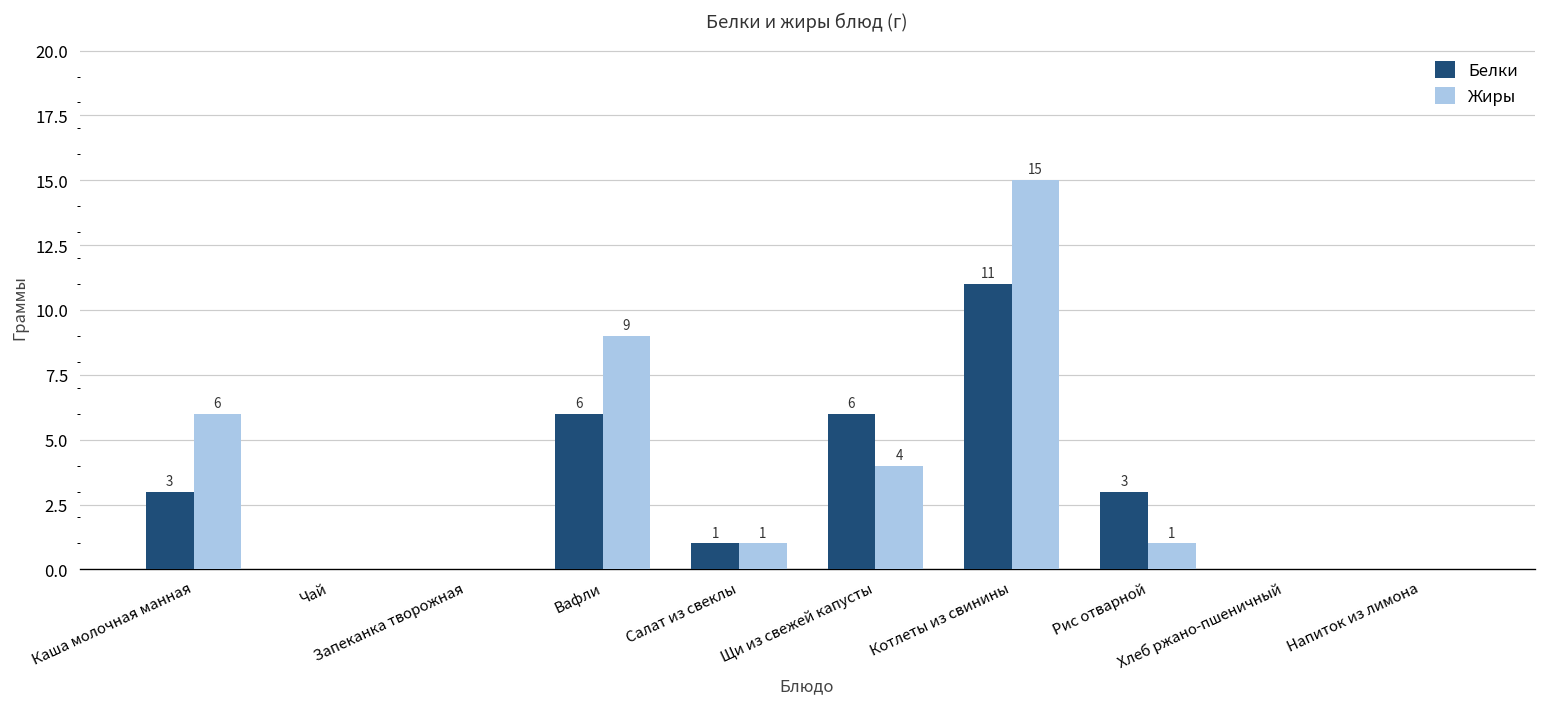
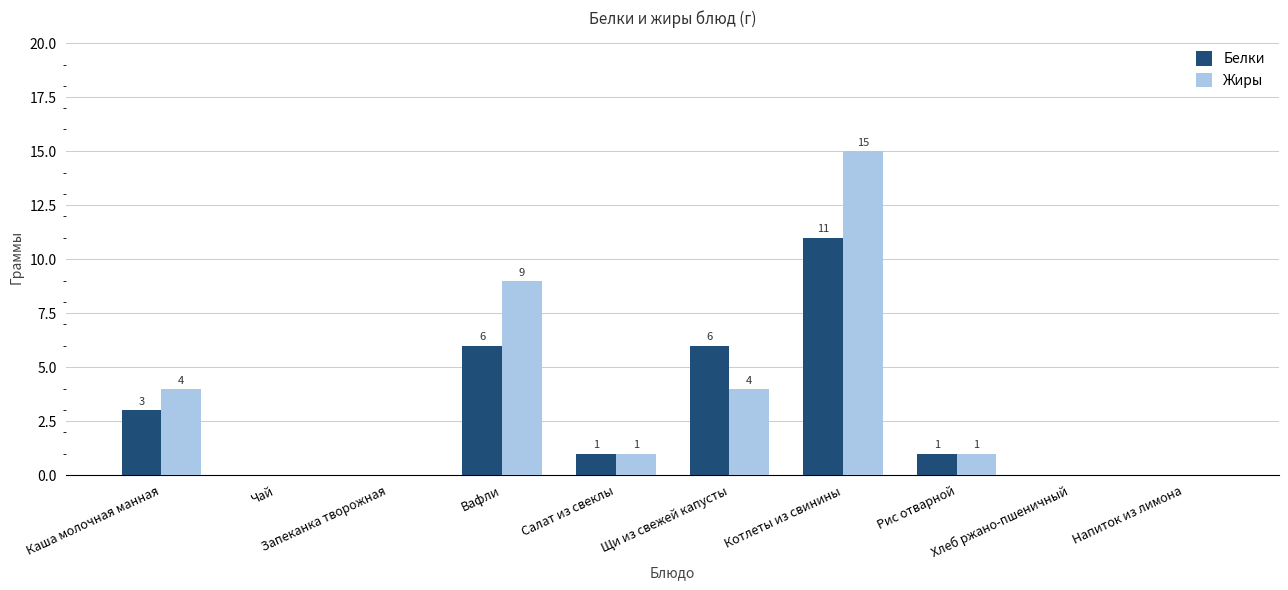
Жиры, Каша молочная манная: 6 -> 4
Белки, Рис отварной: 3 -> 1
